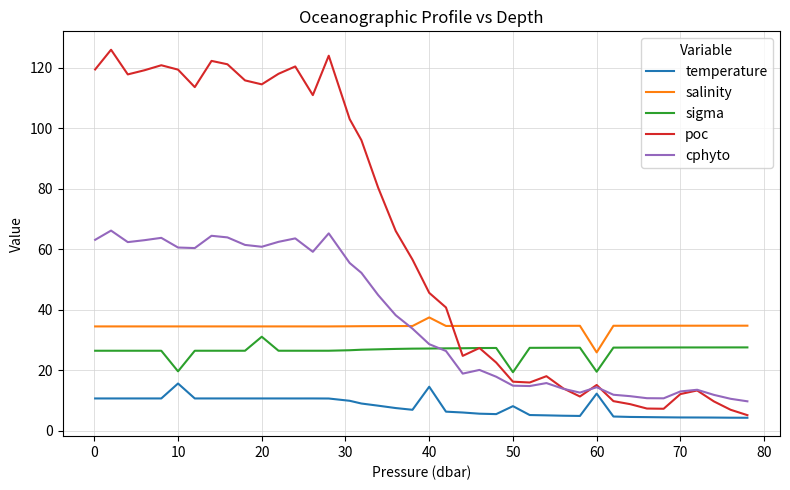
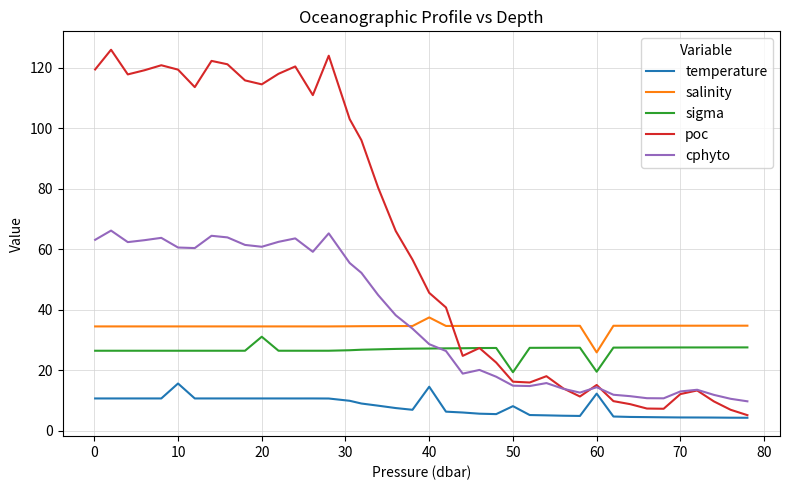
sigma, 10: 20 -> 26
